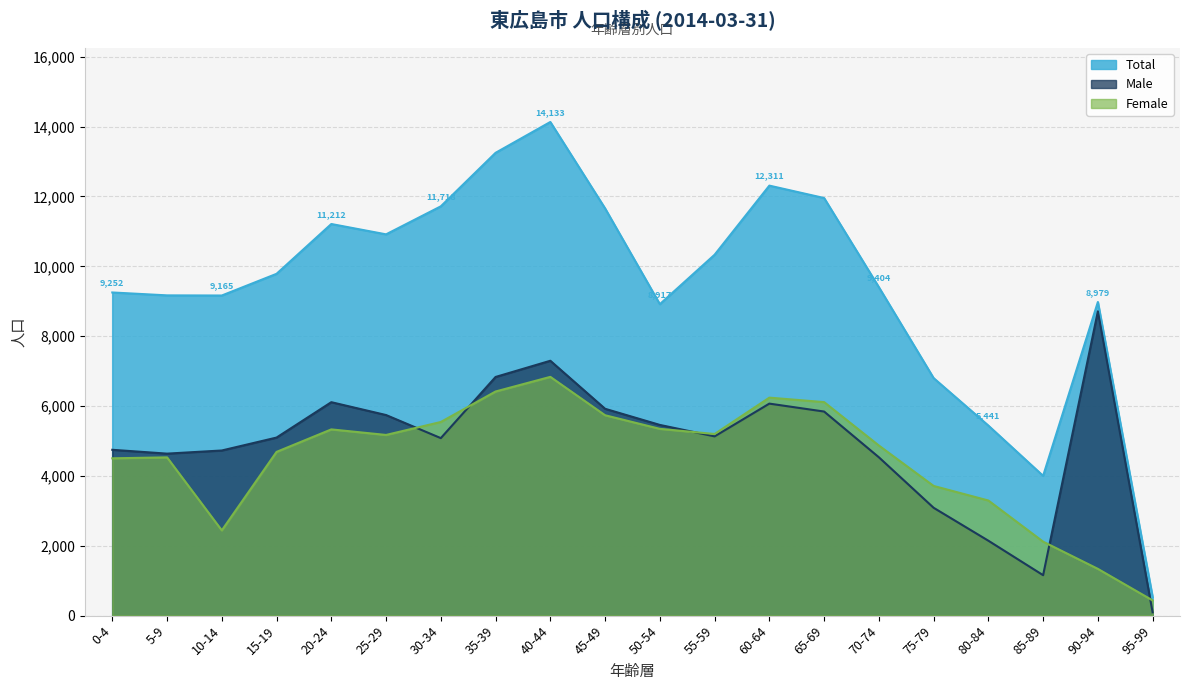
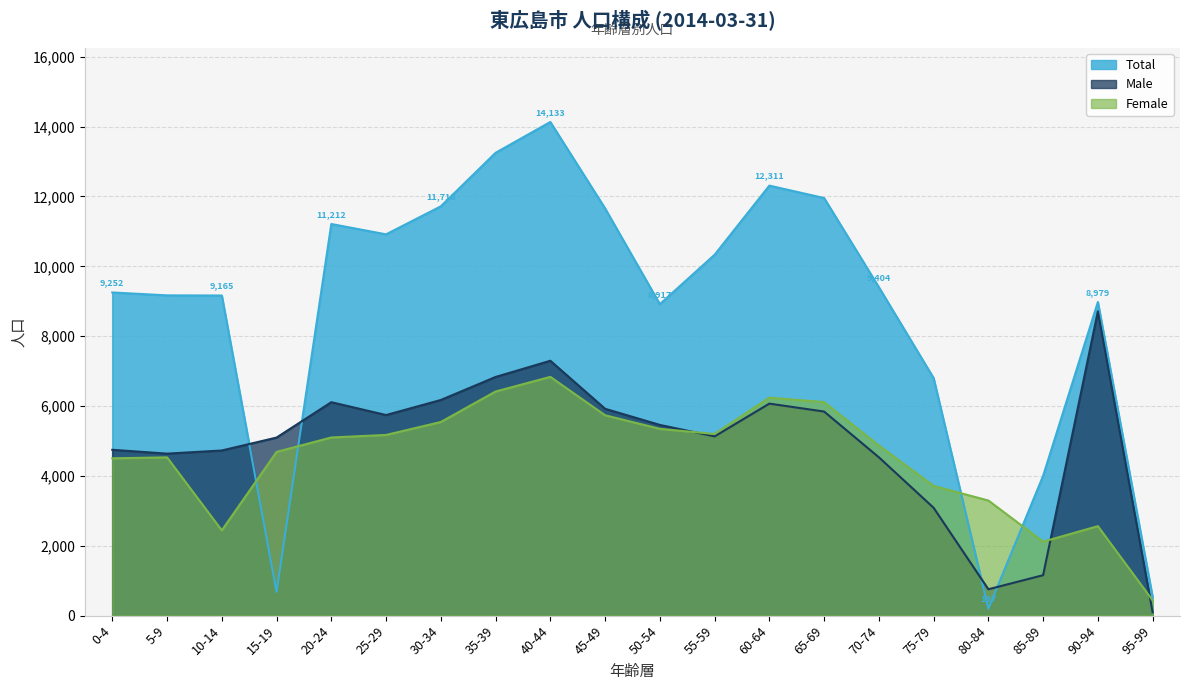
Total, 15-19: 9,800 -> 700
Female, 20-24: 5,300 -> 5,100
Male, 30-34: 5,100 -> 6,200
Total, 80-84: 5,441 -> 197
Male, 80-84: 2,100 -> 800
Female, 90-94: 1,300 -> 2,600
